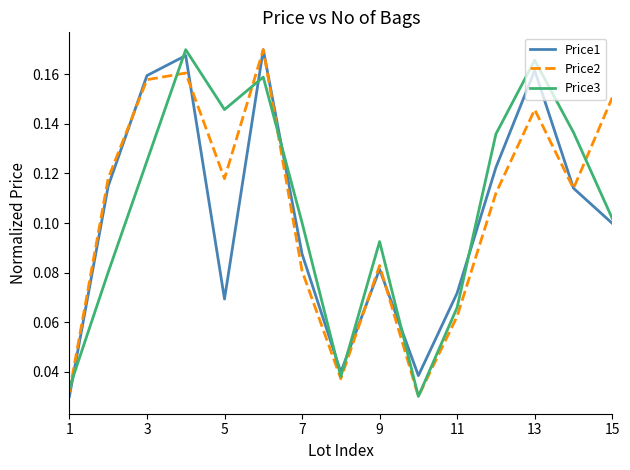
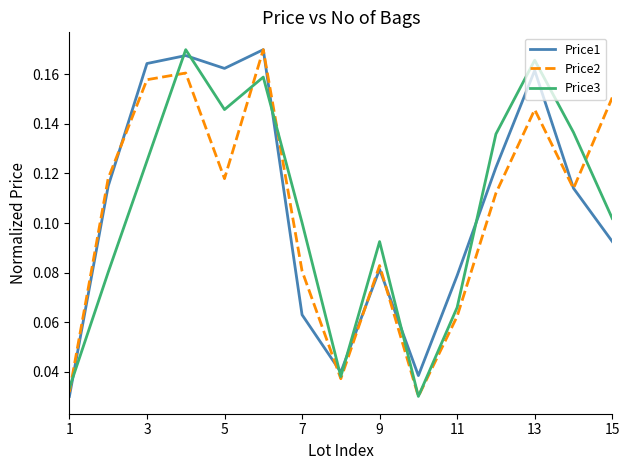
Price1, 3: 0.160 -> 0.164
Price1, 5: 0.069 -> 0.162
Price1, 7: 0.088 -> 0.063
Price1, 11: 0.072 -> 0.079
Price1, 15: 0.100 -> 0.093
